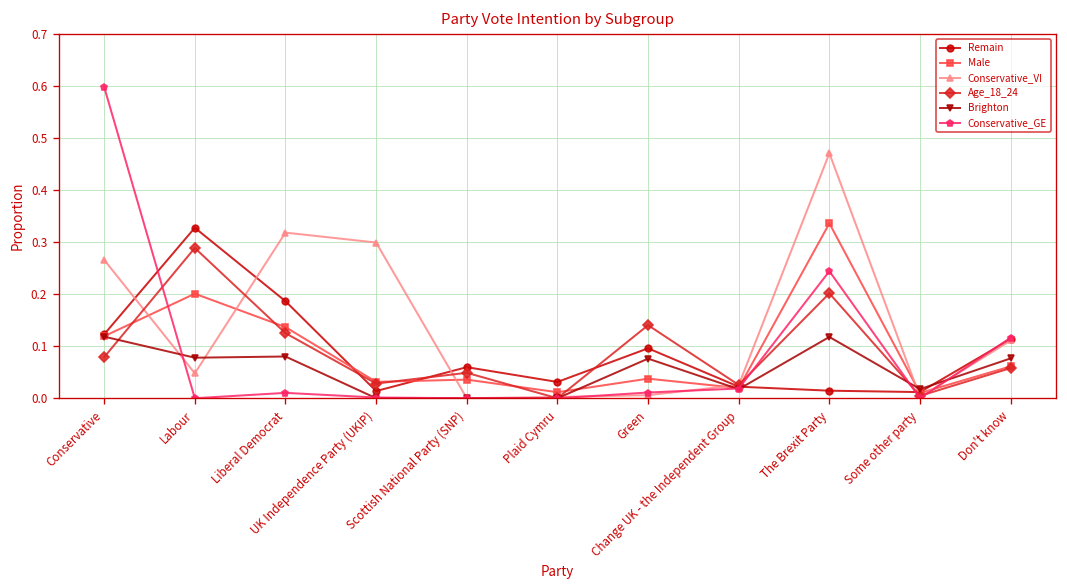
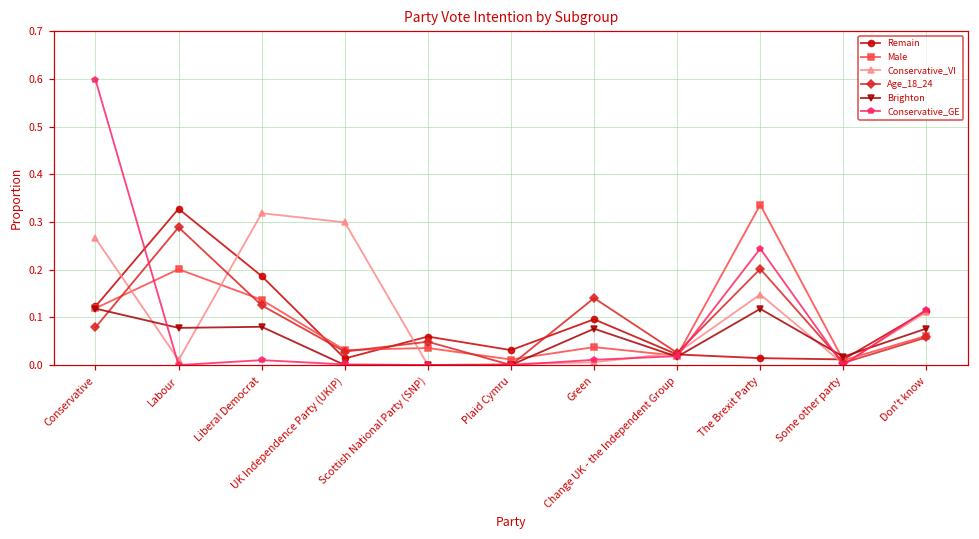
Conservative_VI, Labour: 0.05 -> 0.01
Conservative_VI, The Brexit Party: 0.47 -> 0.15
